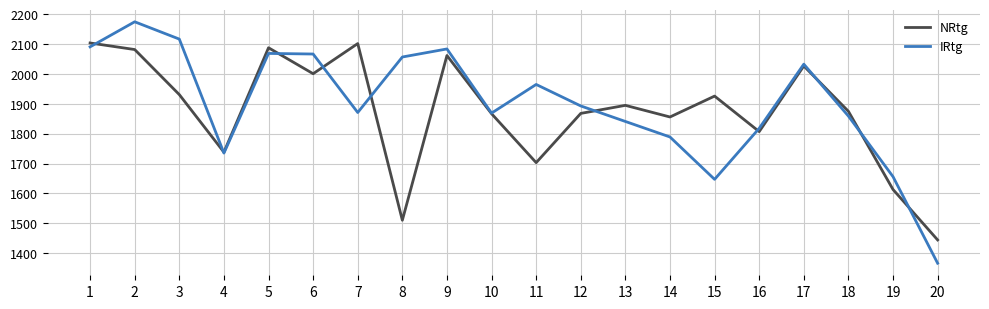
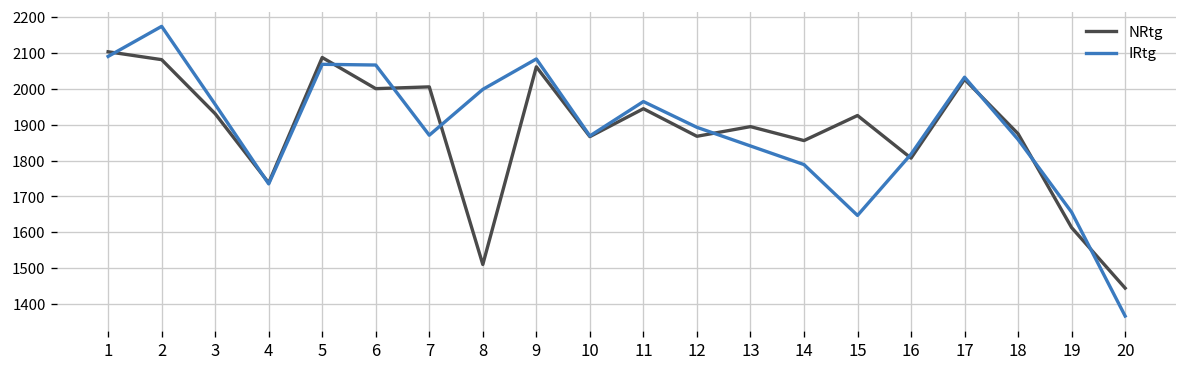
IRtg, 3: 2120 -> 1960
NRtg, 7: 2100 -> 2010
IRtg, 8: 2060 -> 2000
NRtg, 11: 1700 -> 1950
